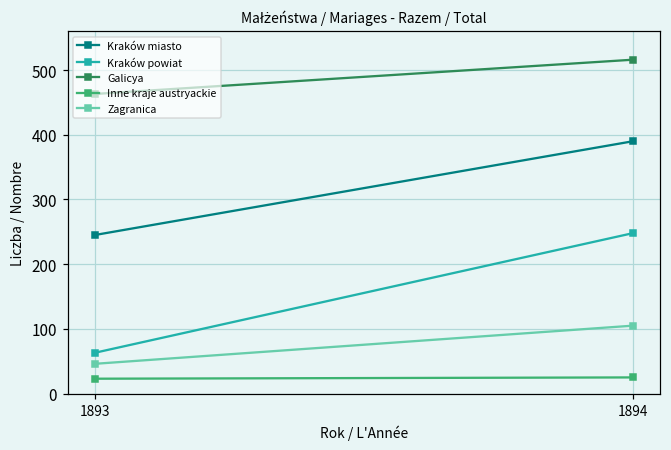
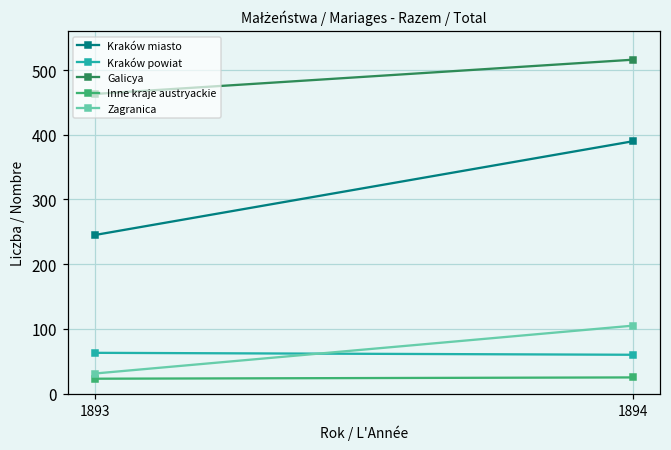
Zagranica, 1893: 50 -> 30
Kraków powiat, 1894: 250 -> 60
